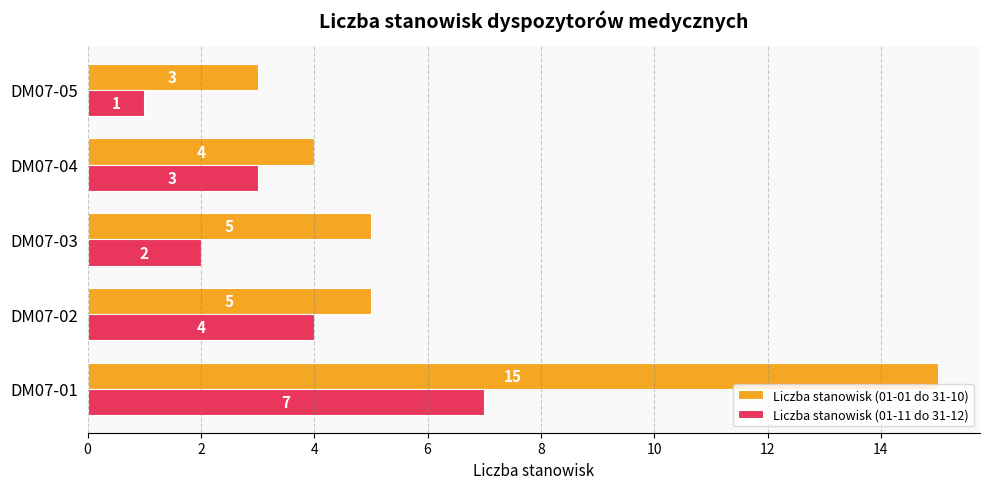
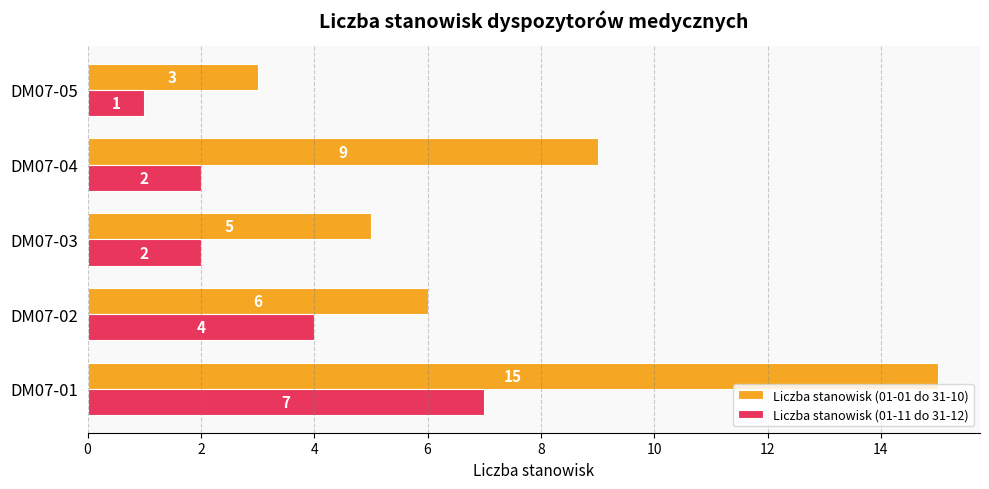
Liczba stanowisk (01-01 do 31-10), DM07-04: 4 -> 9
Liczba stanowisk (01-11 do 31-12), DM07-04: 3 -> 2
Liczba stanowisk (01-01 do 31-10), DM07-02: 5 -> 6
